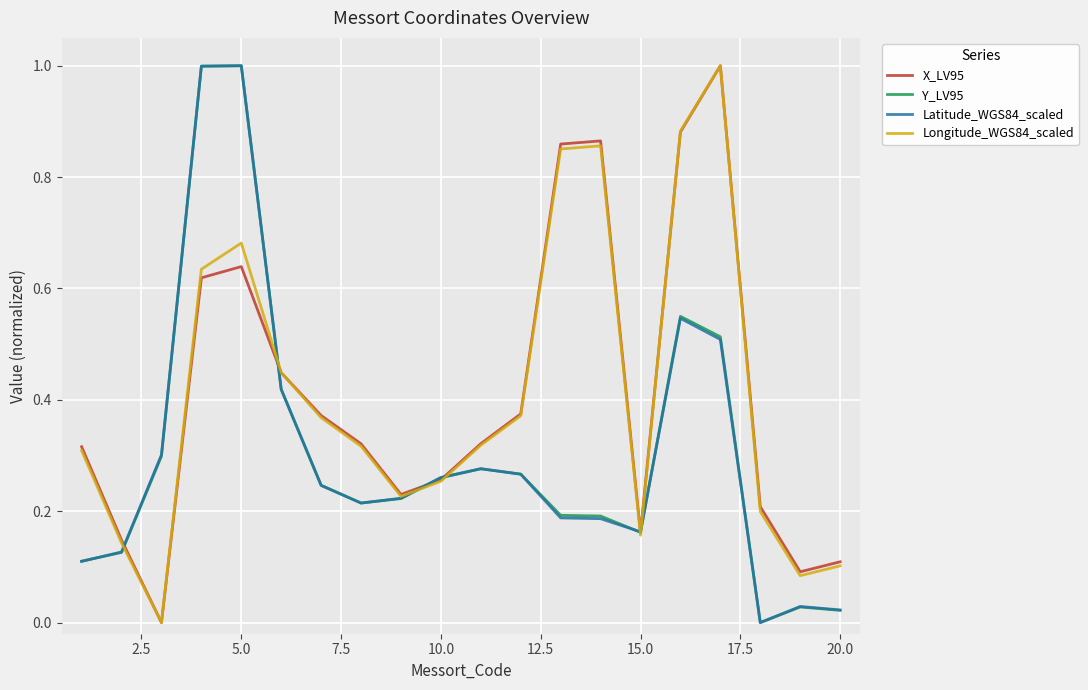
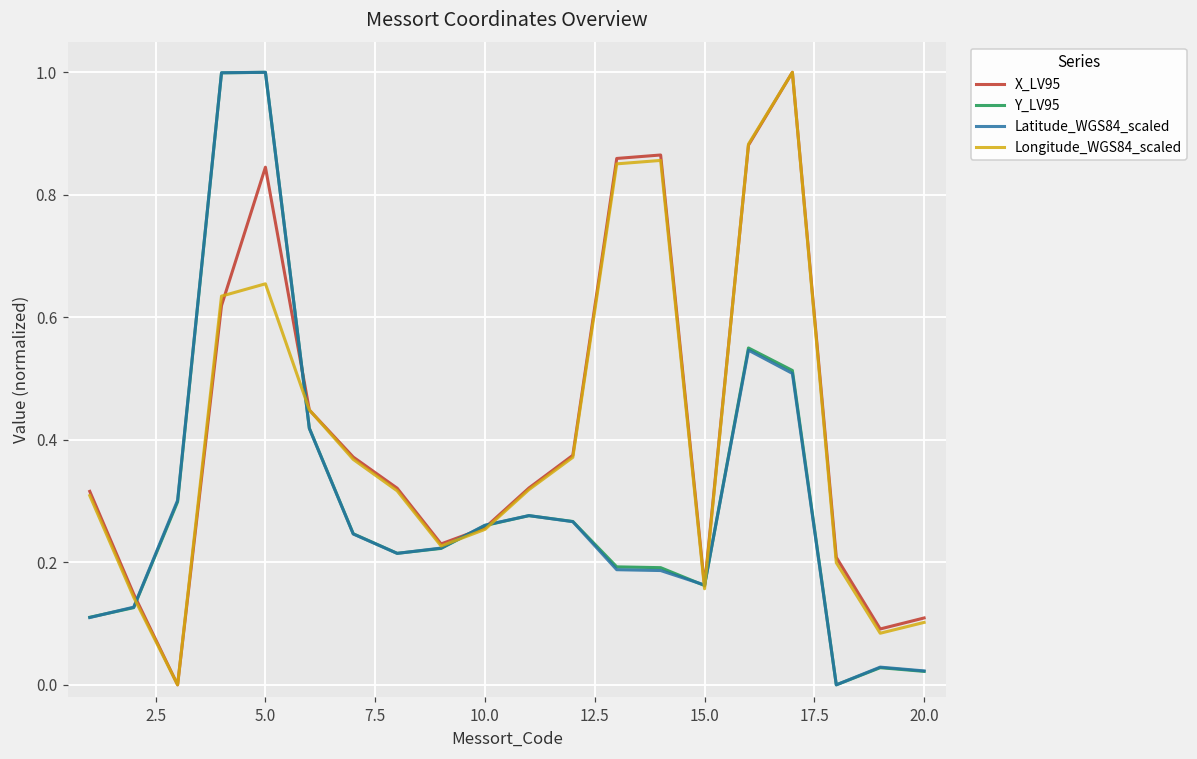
X_LV95, 5.0: 0.64 -> 0.85
Longitude_WGS84_scaled, 5.0: 0.68 -> 0.65
